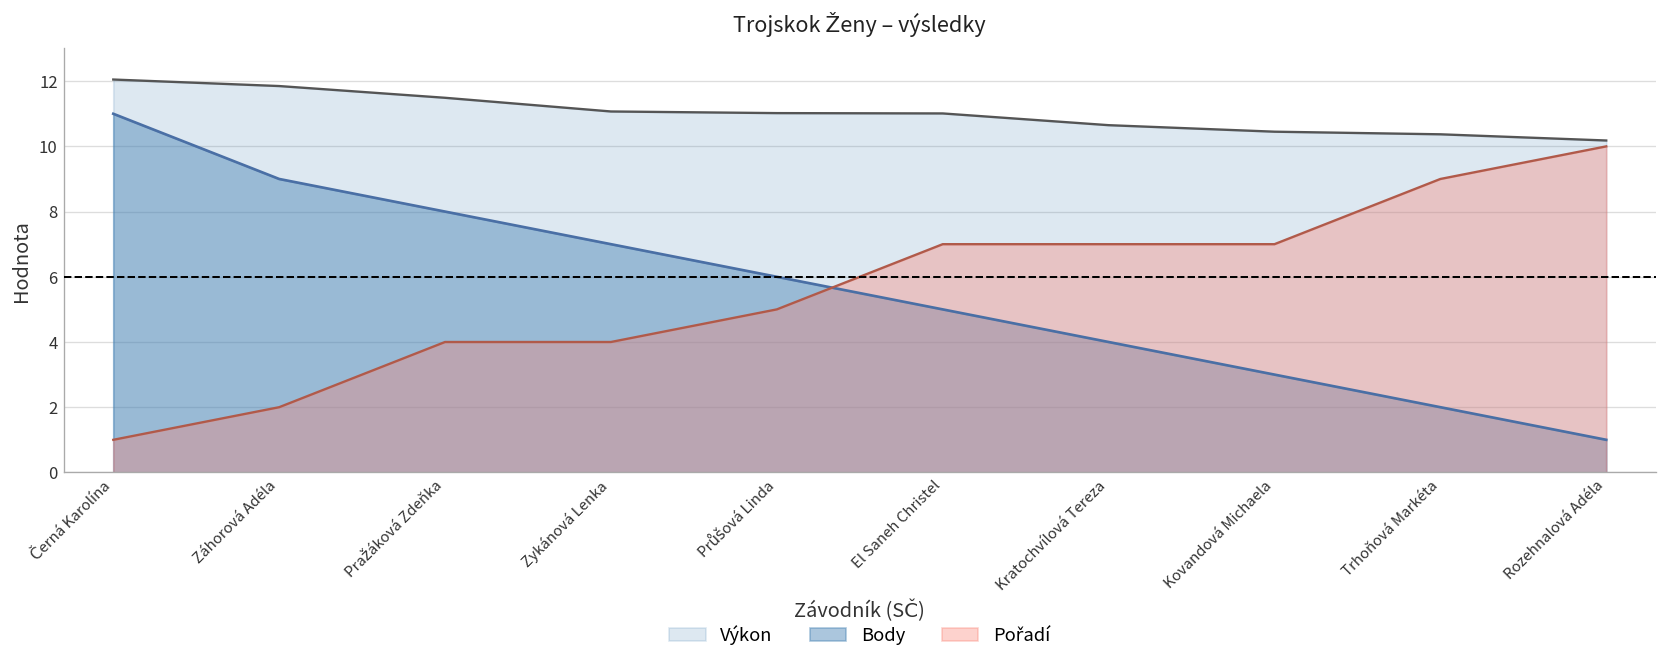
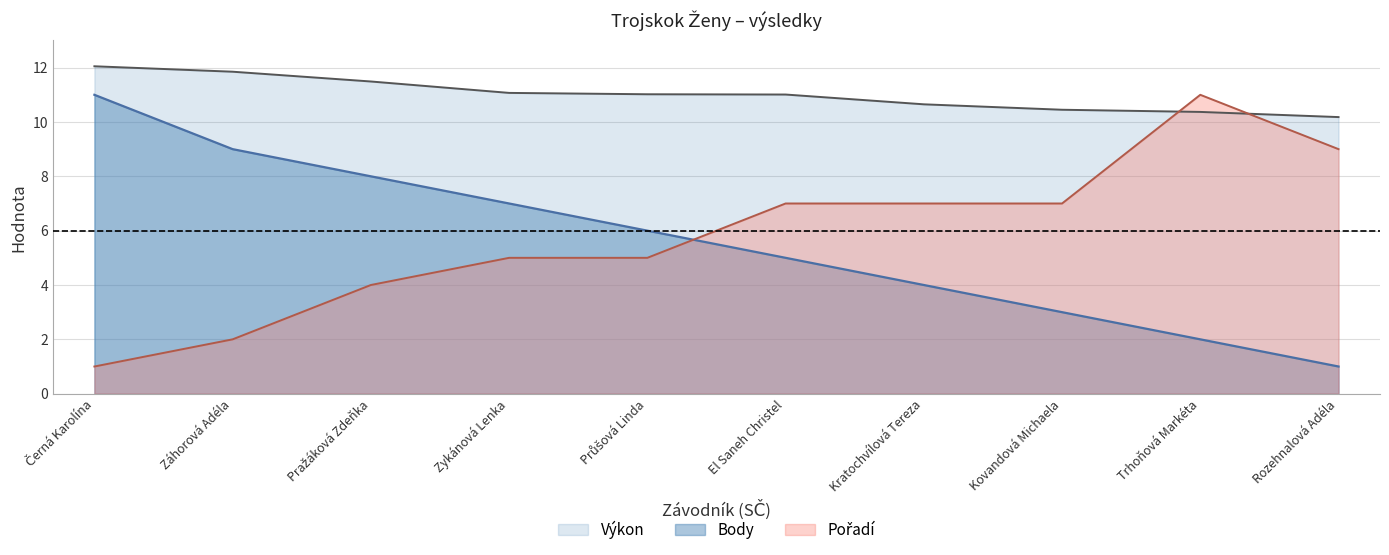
Pořadí, Zykánová Lenka: 4 -> 5
Pořadí, Trhoňová Markéta: 9 -> 11
Pořadí, Rozehnalová Adéla: 10 -> 9
